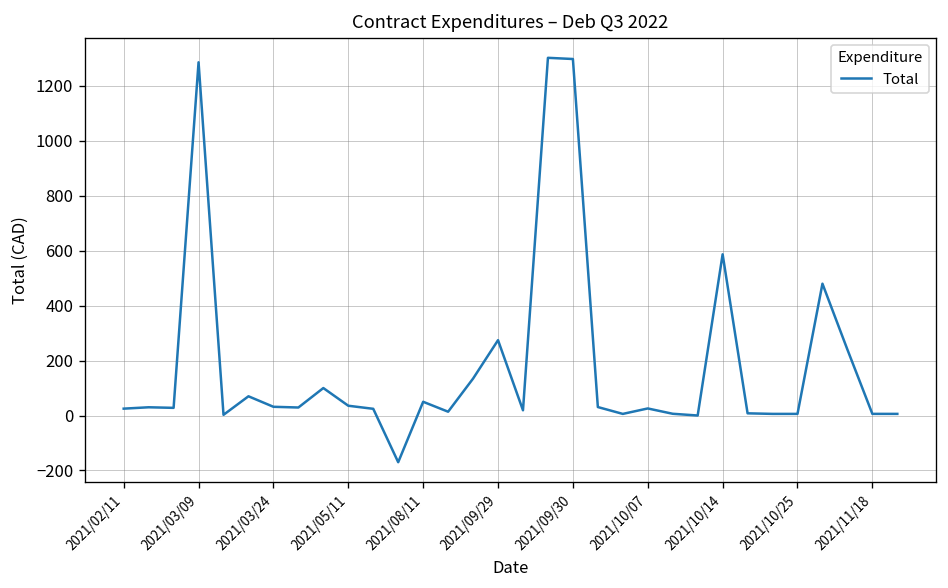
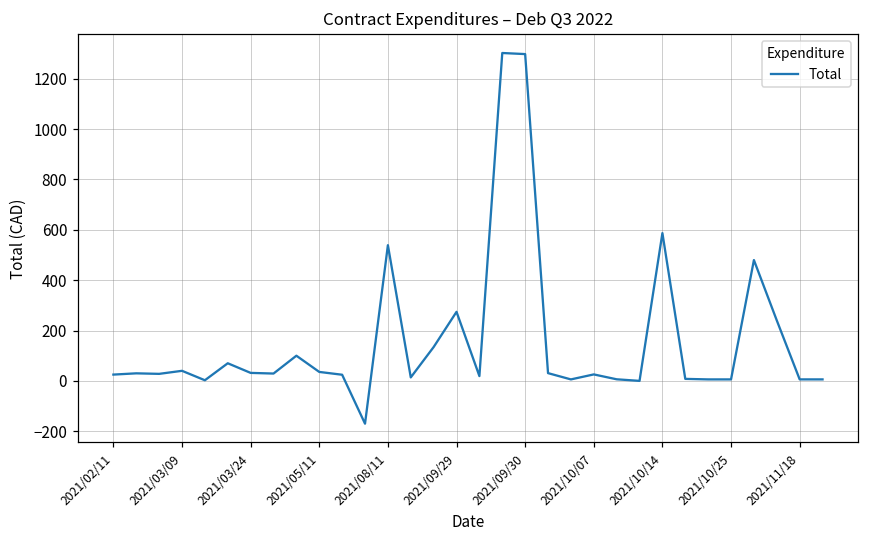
2021/03/09: 1290 -> 40
2021/08/11: 50 -> 540
